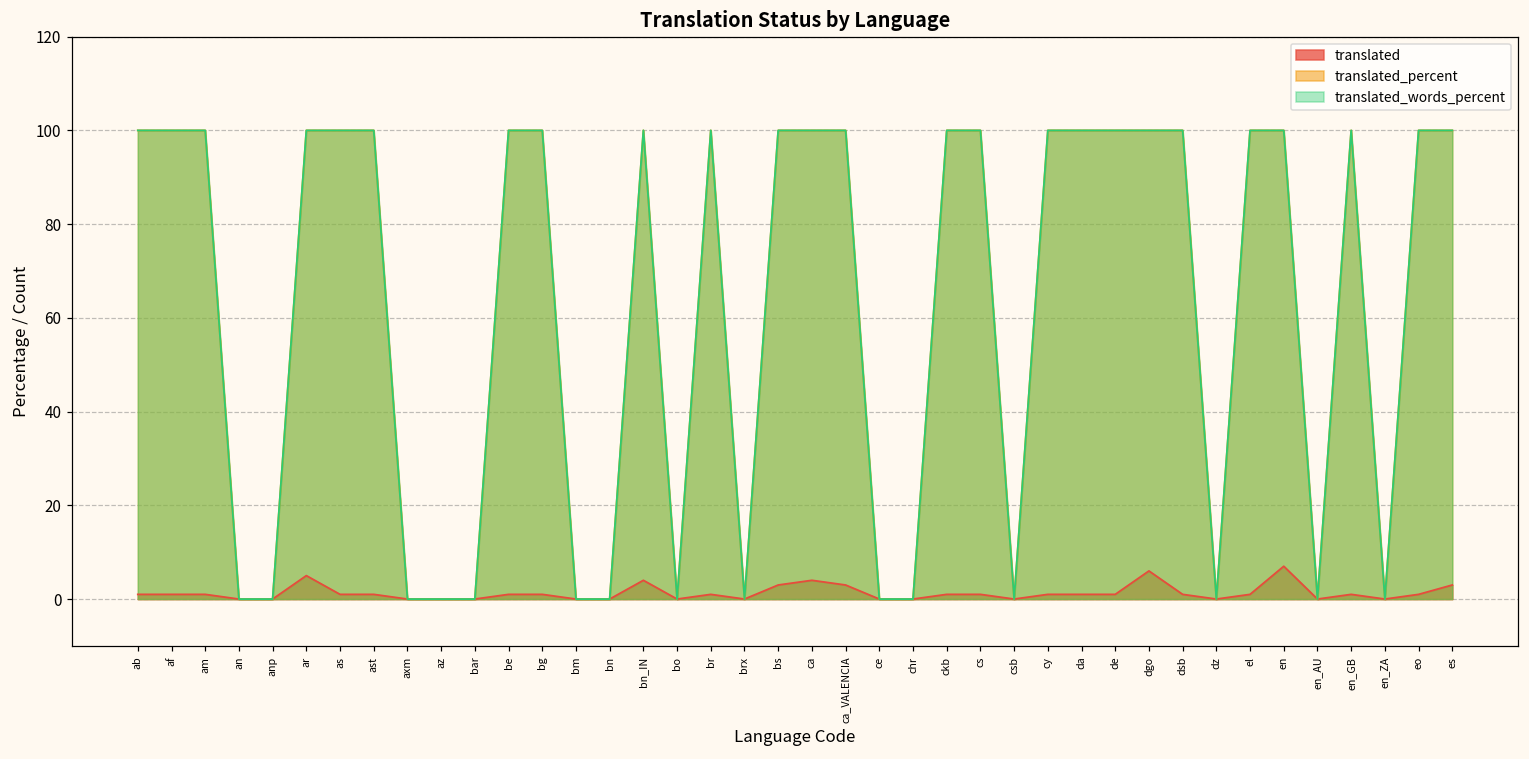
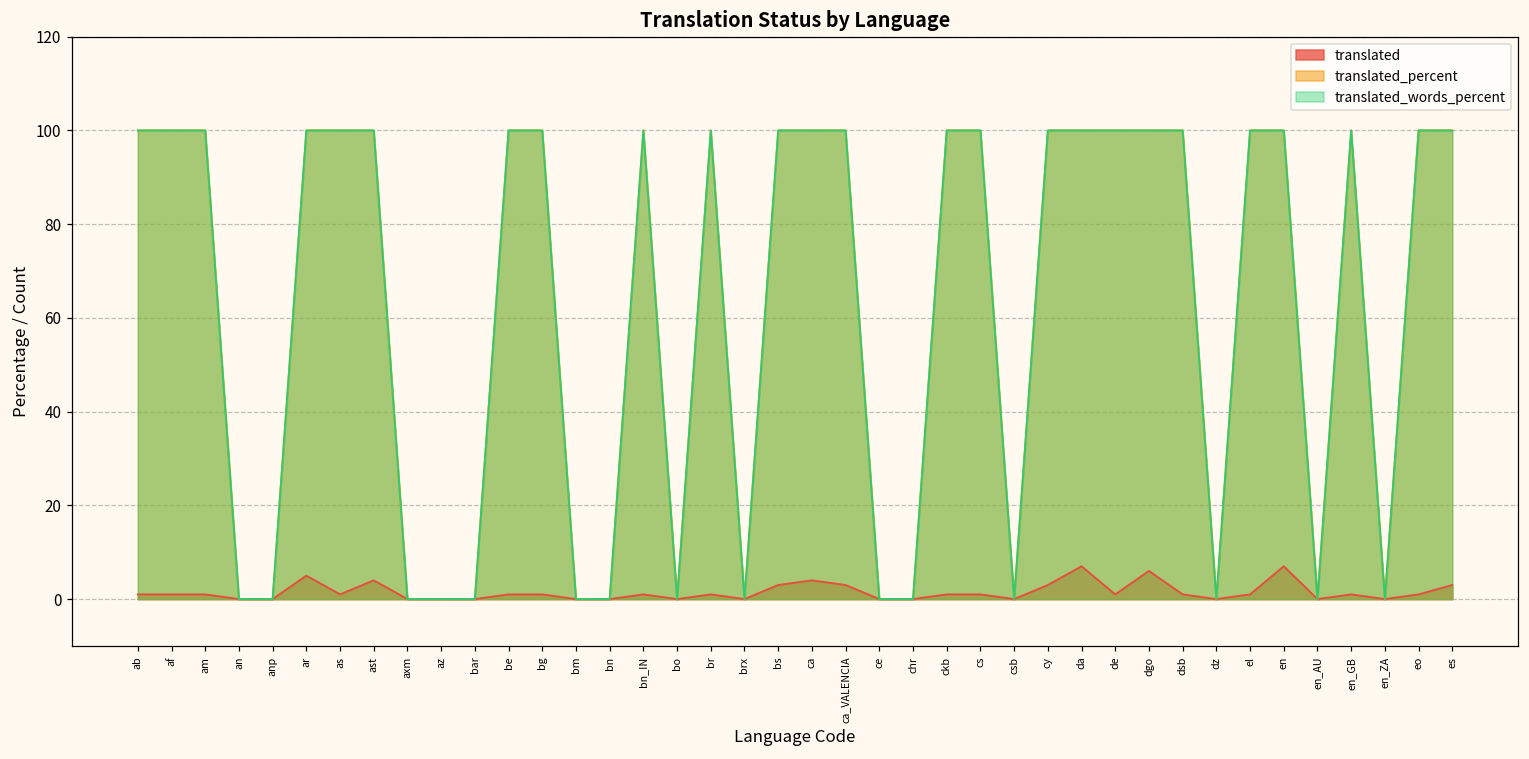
translated, ast: 1 -> 4
translated, bn_IN: 4 -> 1
translated, cy: 1 -> 3
translated, da: 1 -> 7
